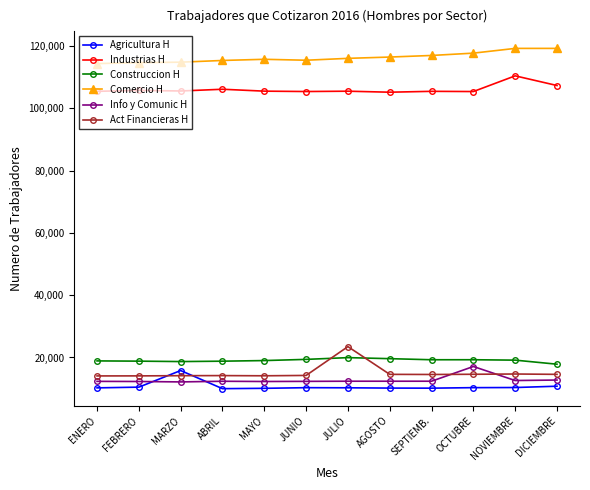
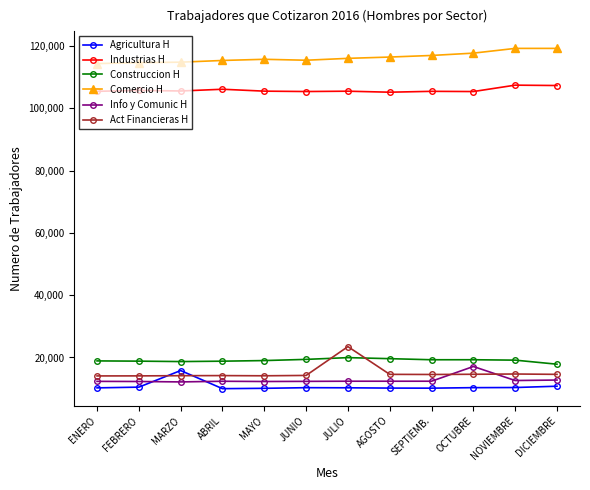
Industrias H, NOVIEMBRE: 110,000 -> 107,000
